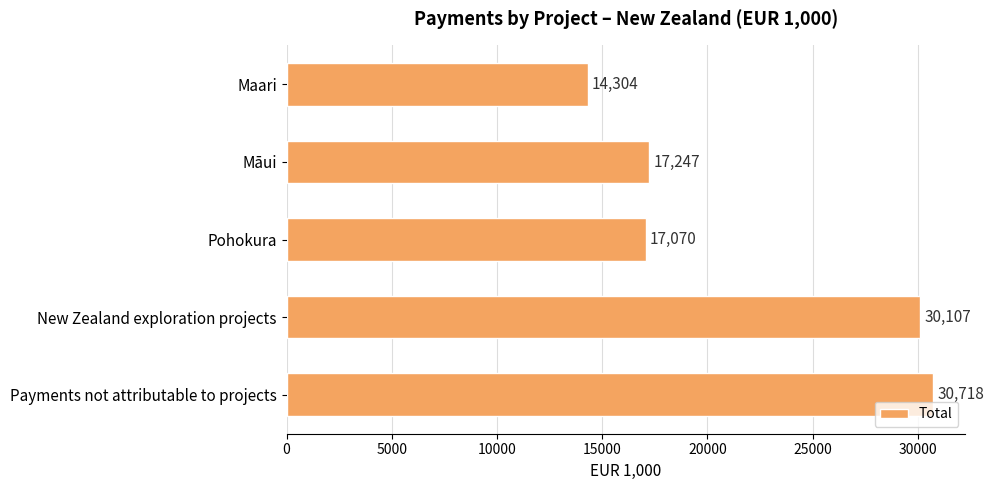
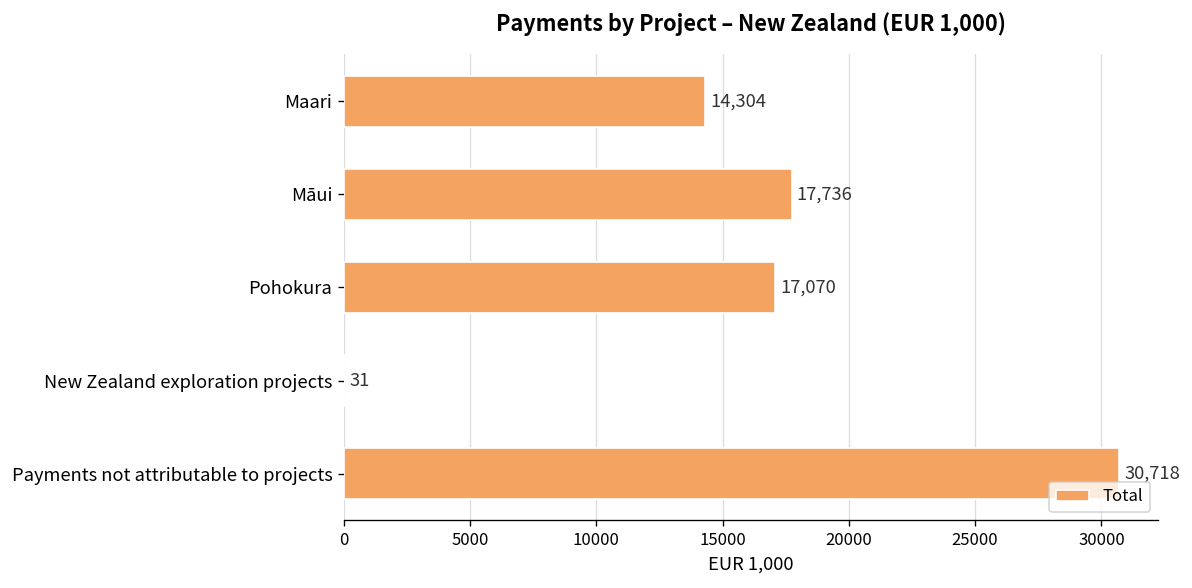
Māui: 17,247 -> 17,736
New Zealand exploration projects: 30,107 -> 31
